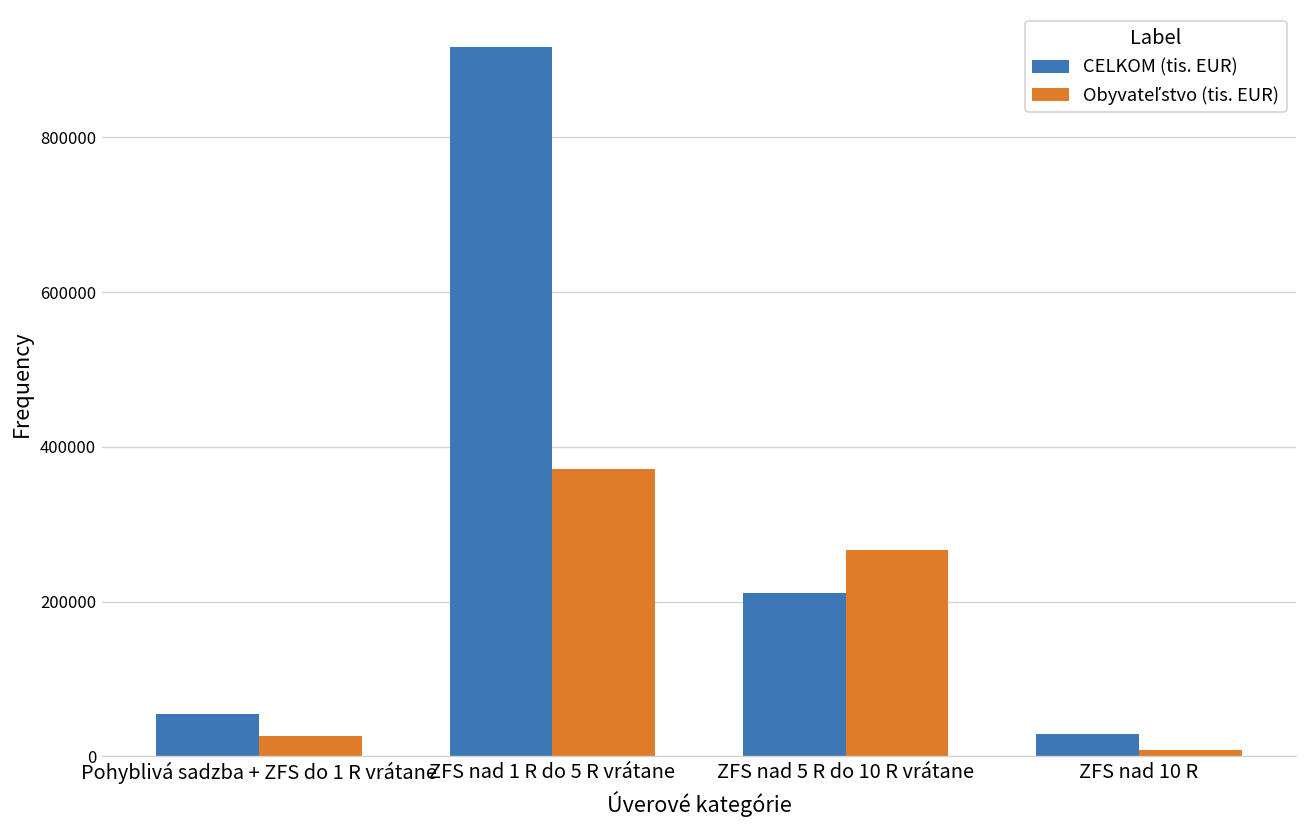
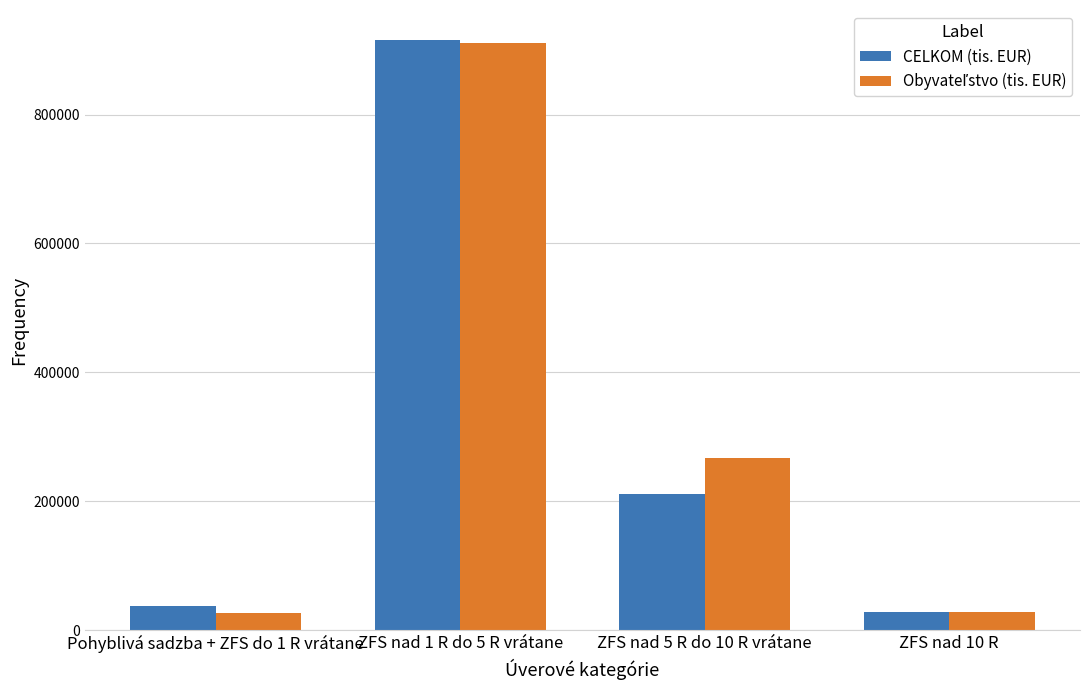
CELKOM (tis. EUR), Pohyblivá sadzba + ZFS do 1 R vrátane: 60000 -> 40000
Obyvateľstvo (tis. EUR), ZFS nad 1 R do 5 R vrátane: 370000 -> 910000
Obyvateľstvo (tis. EUR), ZFS nad 10 R: 10000 -> 30000
